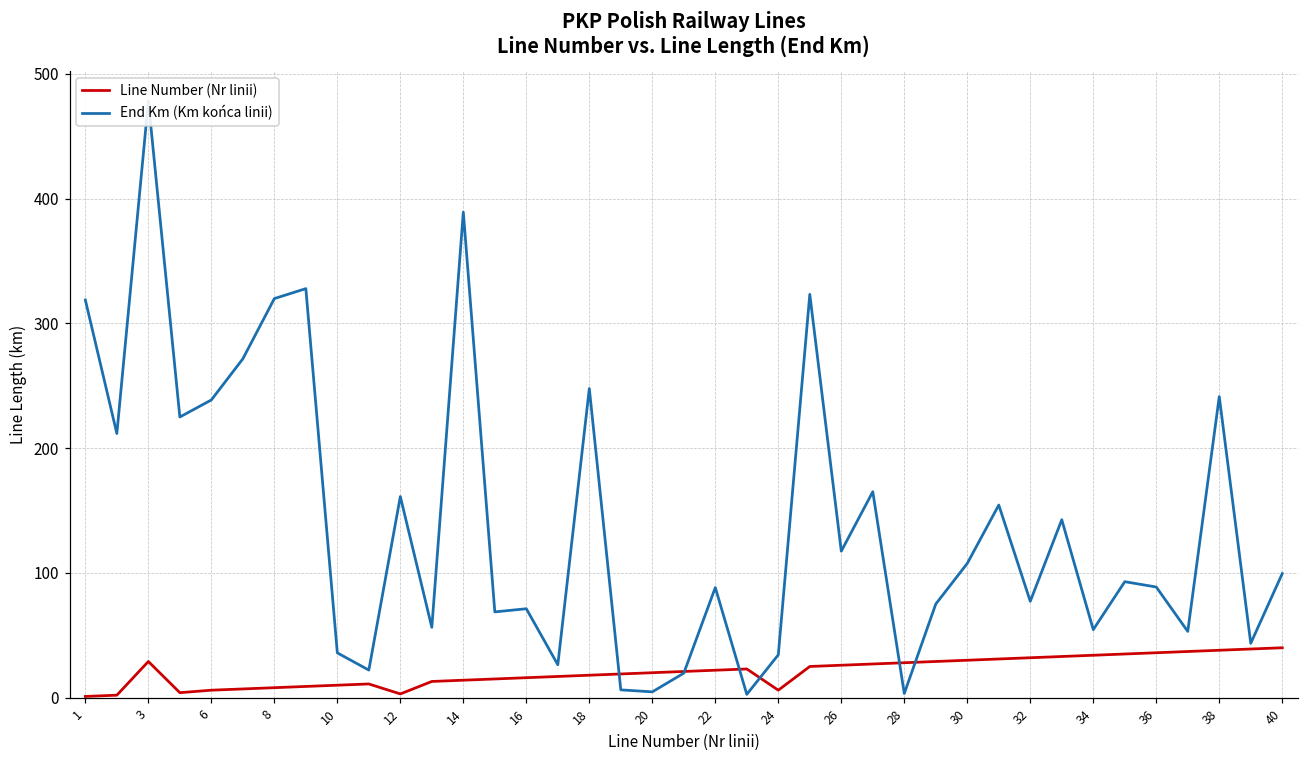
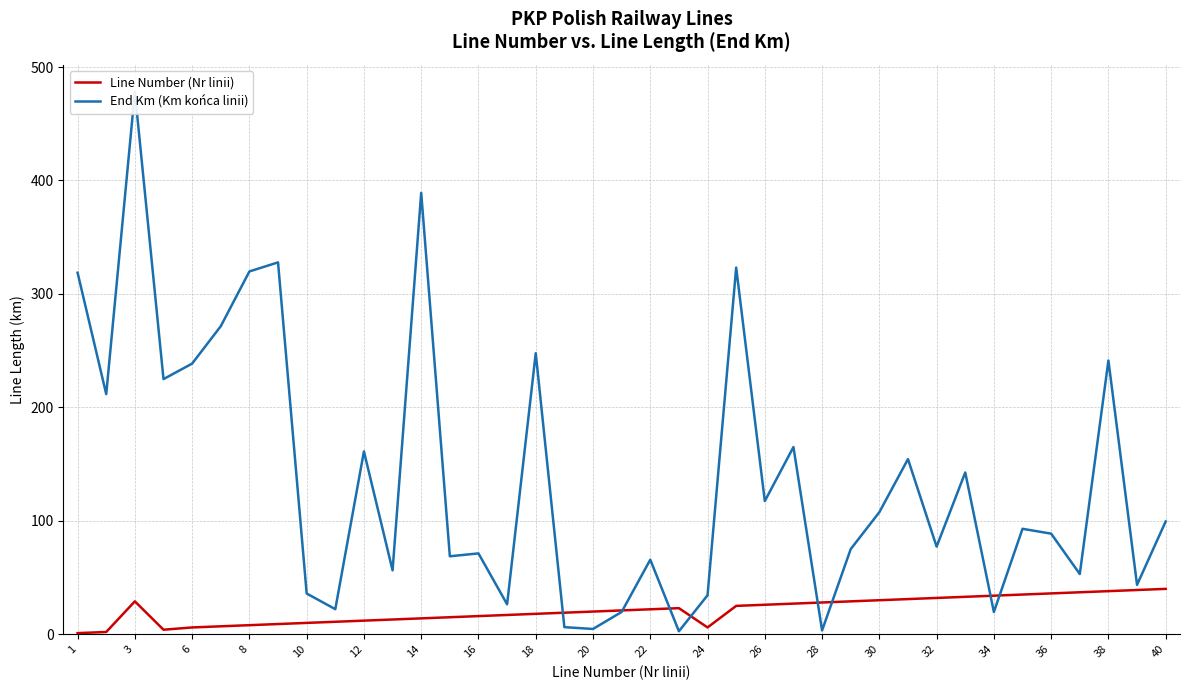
Line Number (Nr linii), 12: 3 -> 12
End Km (Km końca linii), 22: 88 -> 66
End Km (Km końca linii), 34: 55 -> 20
